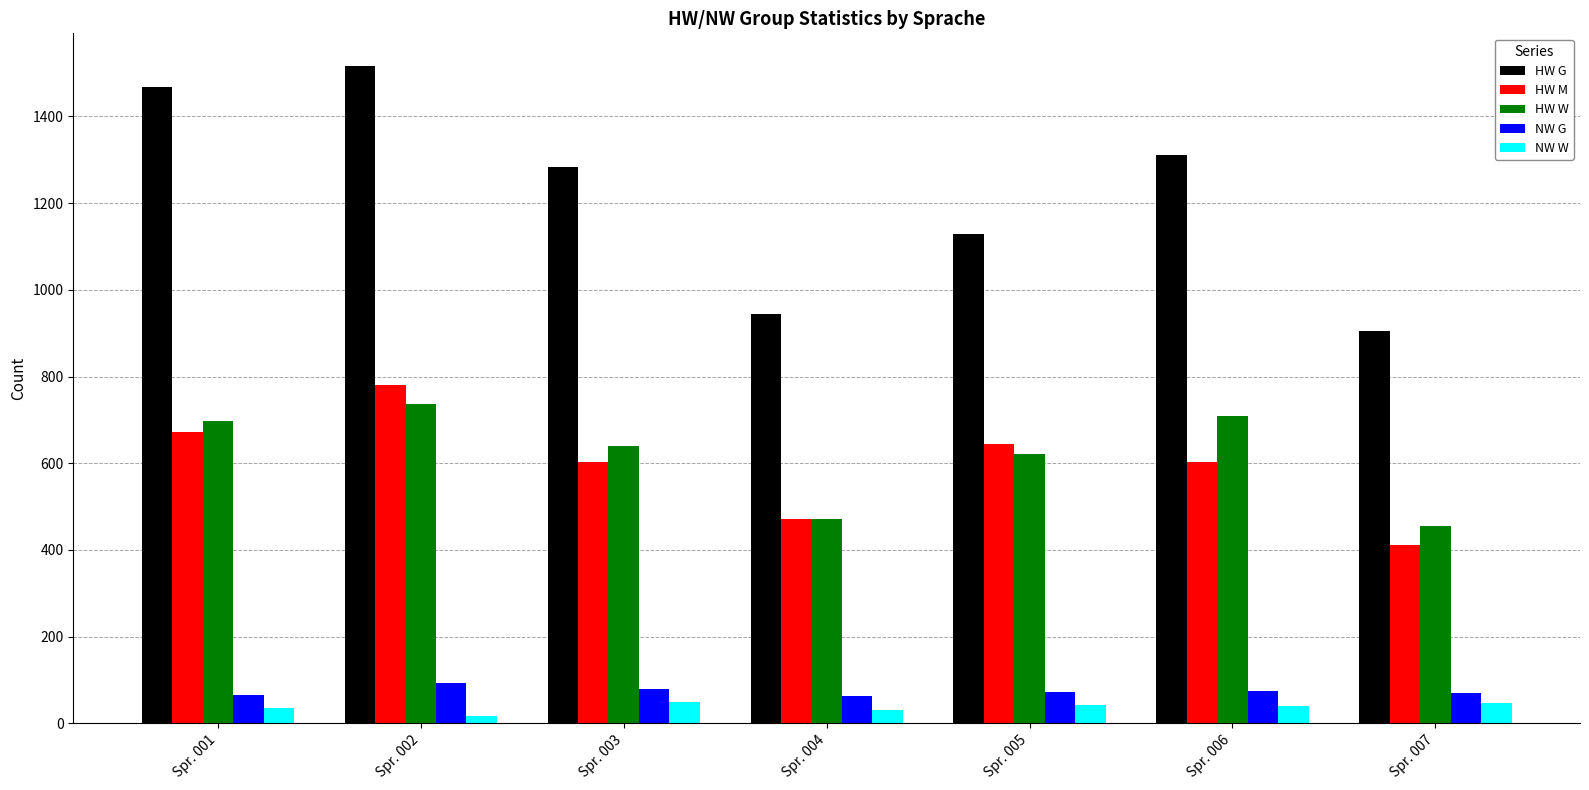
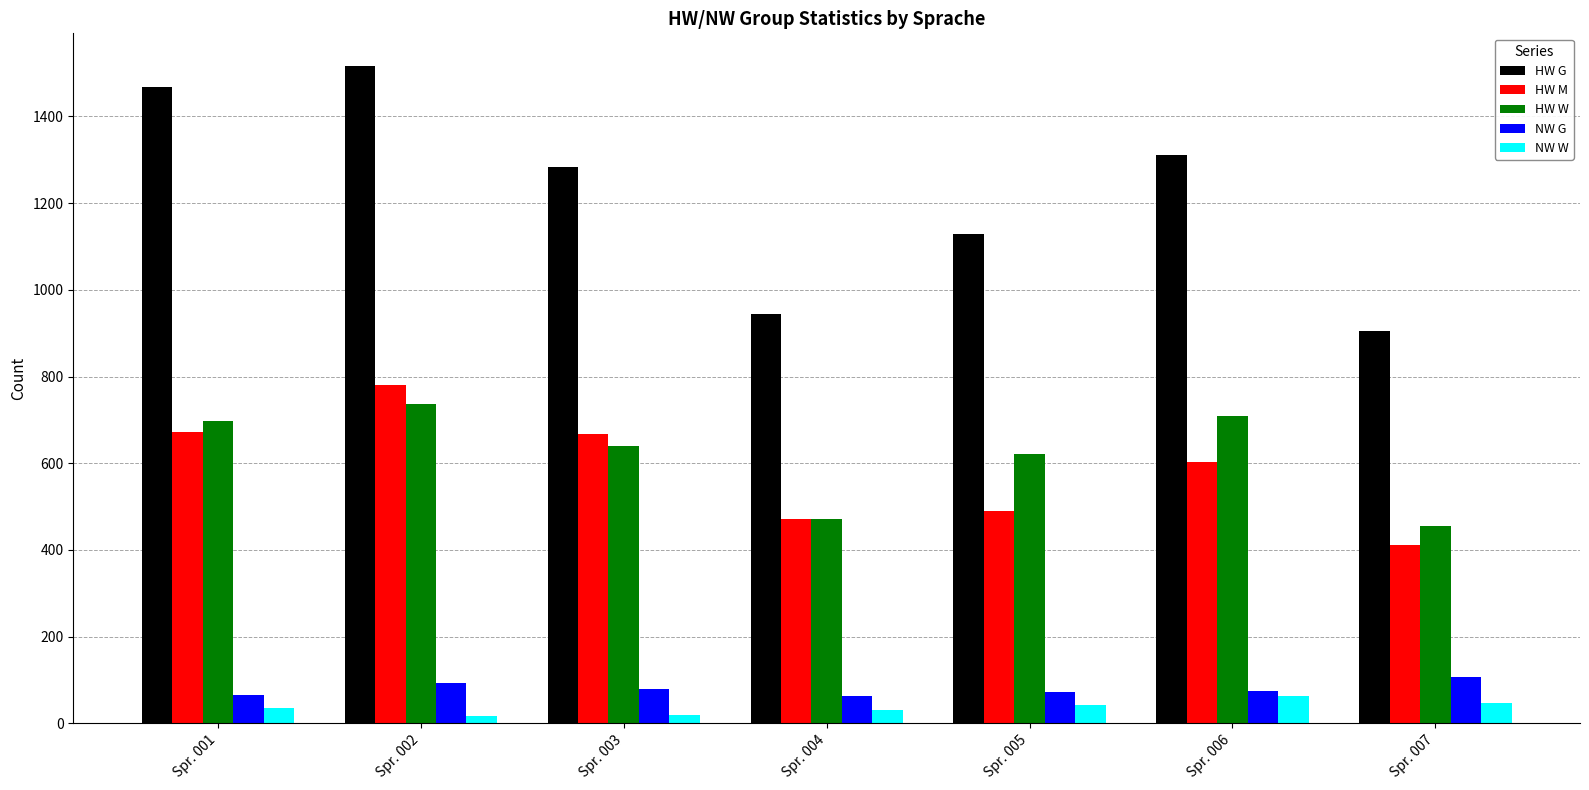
HW M, Spr. 003: 600 -> 670
NW W, Spr. 003: 50 -> 20
HW M, Spr. 005: 650 -> 490
NW W, Spr. 006: 40 -> 60
NW G, Spr. 007: 70 -> 110
